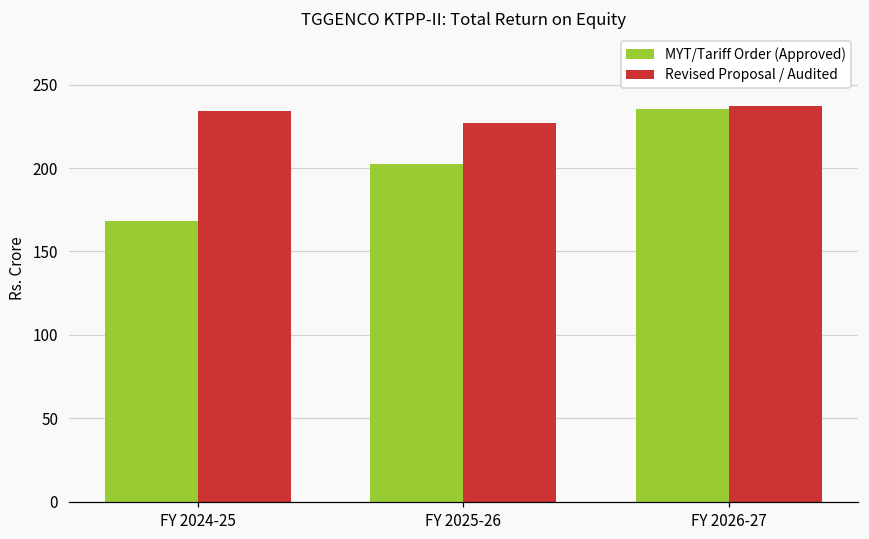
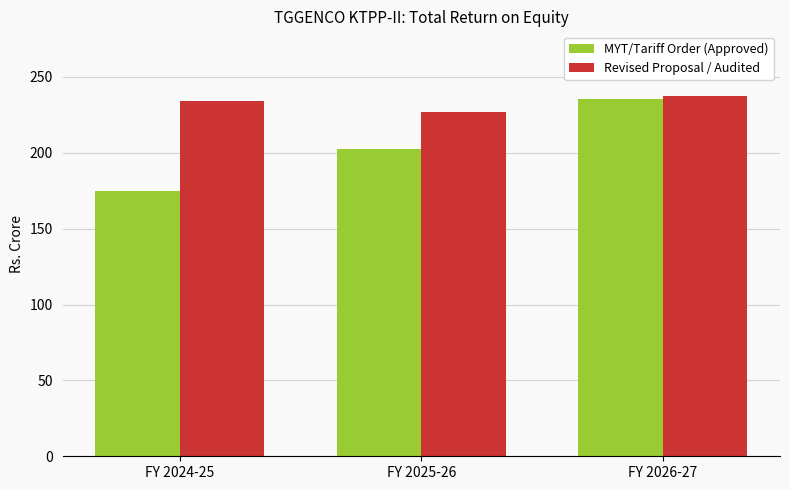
MYT/Tariff Order (Approved), FY 2024-25: 169 -> 175
